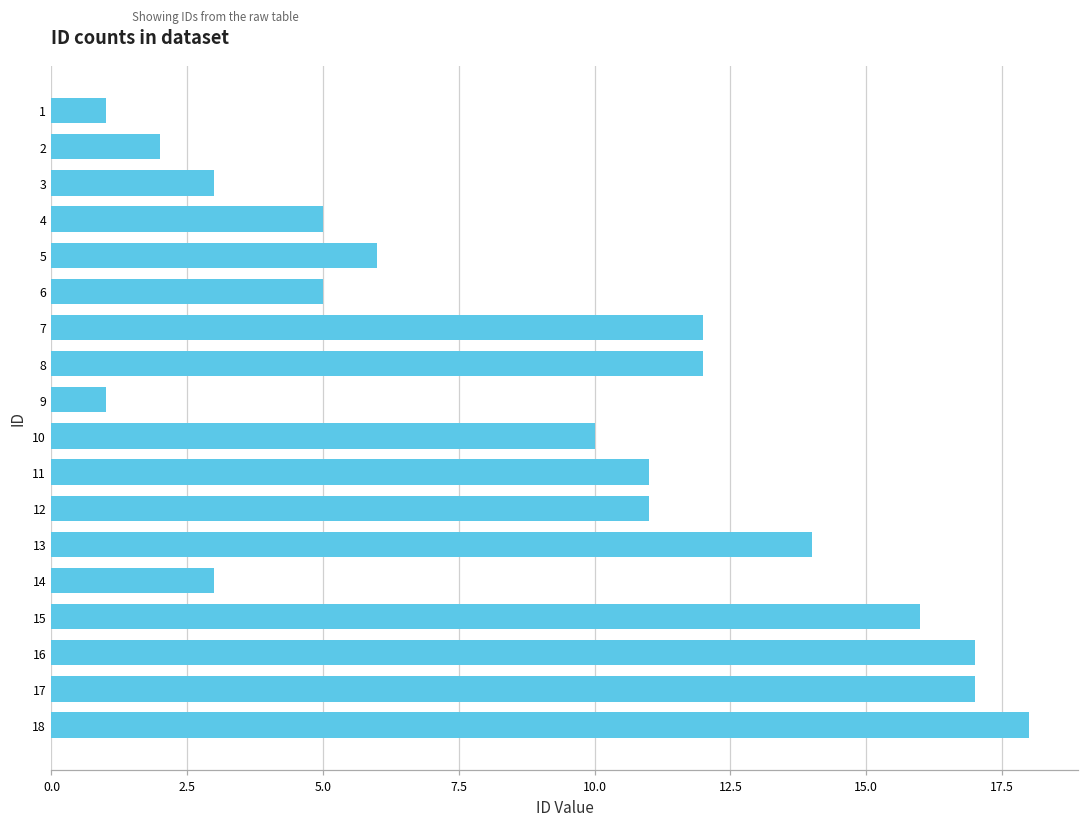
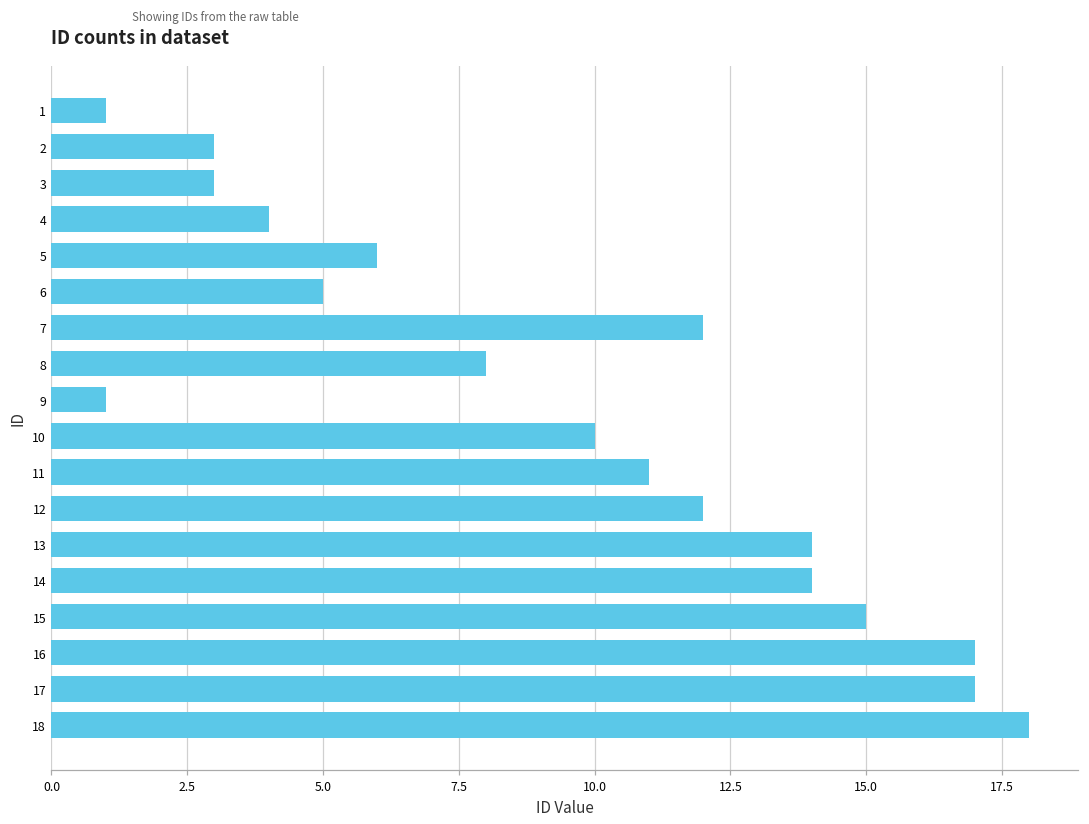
2: 2 -> 3
4: 5 -> 4
8: 12 -> 8
12: 11 -> 12
14: 3 -> 14
15: 16 -> 15
